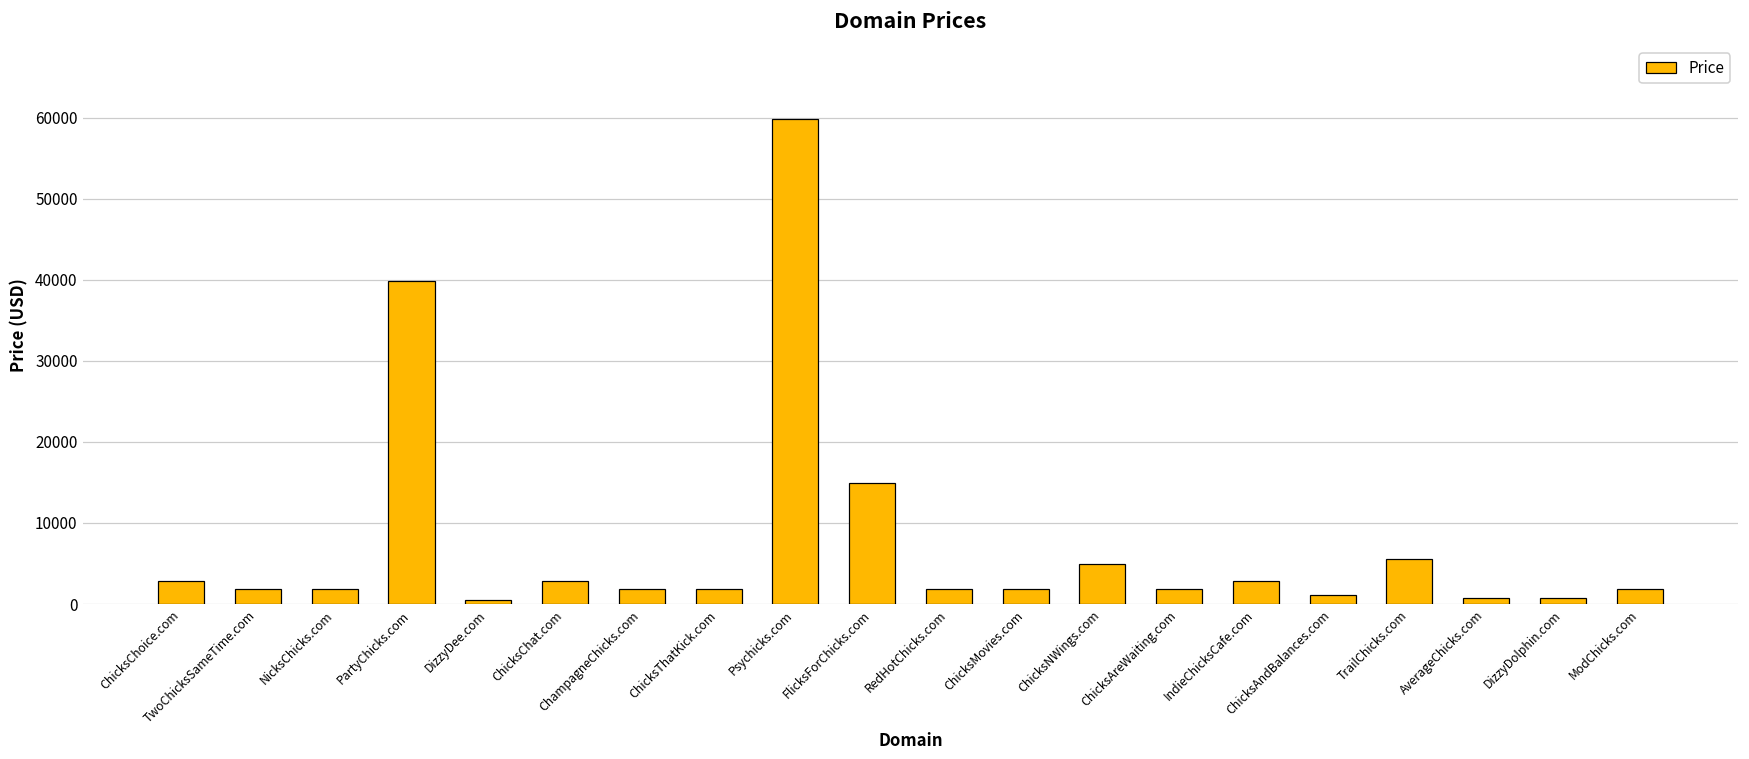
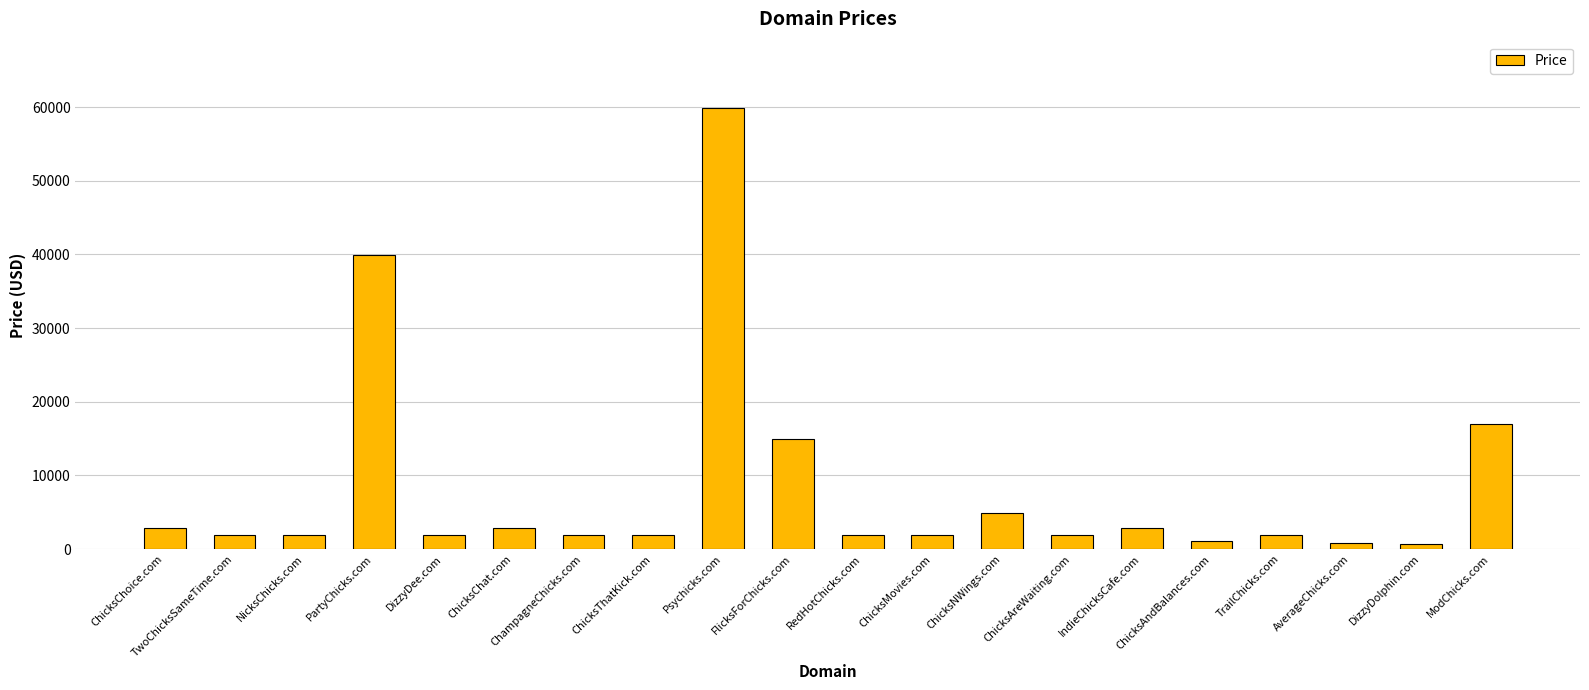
DizzyDee.com: 1000 -> 2000
TrailChicks.com: 6000 -> 2000
ModChicks.com: 2000 -> 17000
